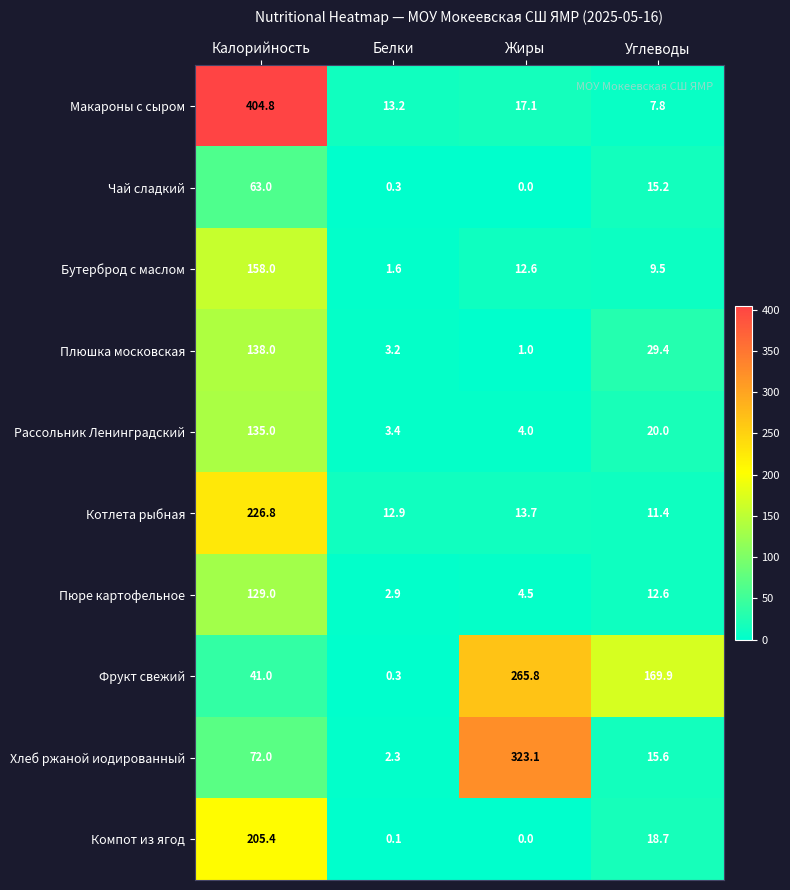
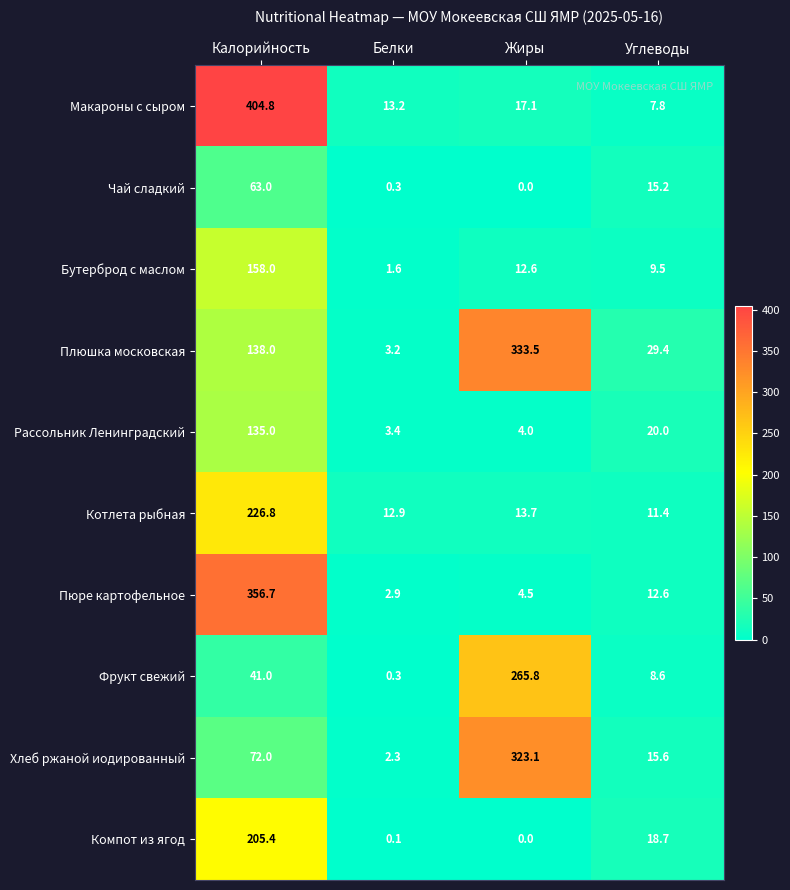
Плюшка московская, Жиры: 1.0 -> 333.5
Пюре картофельное, Калорийность: 129.0 -> 356.7
Фрукт свежий, Углеводы: 169.9 -> 8.6
